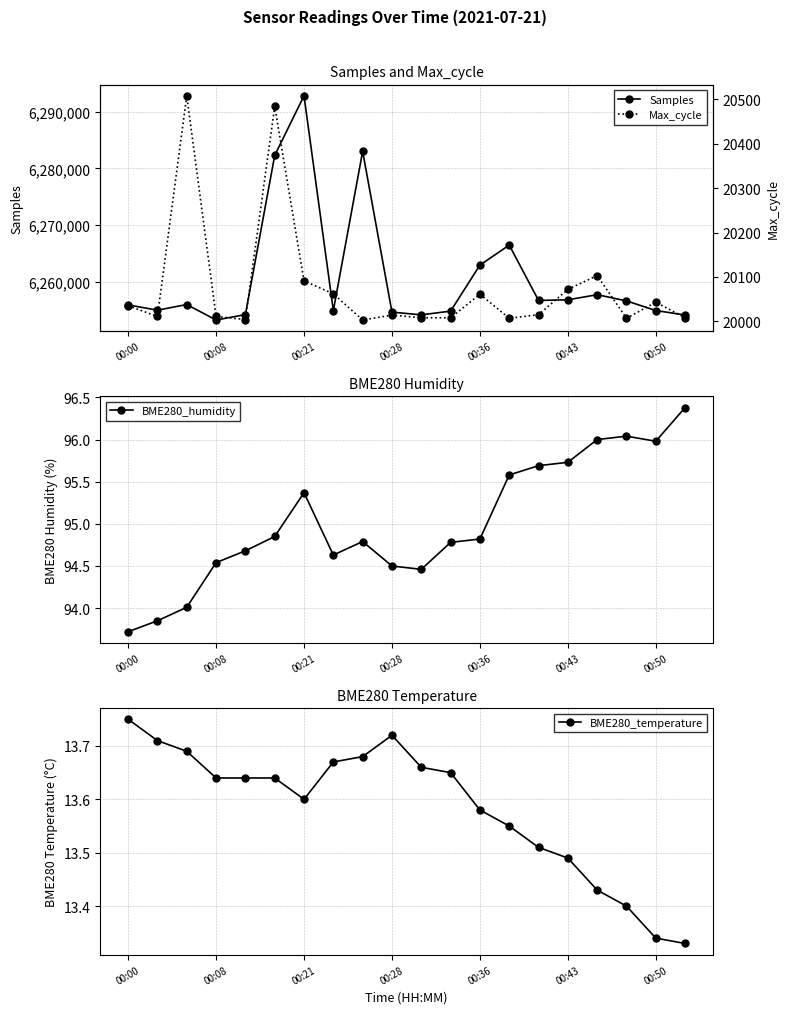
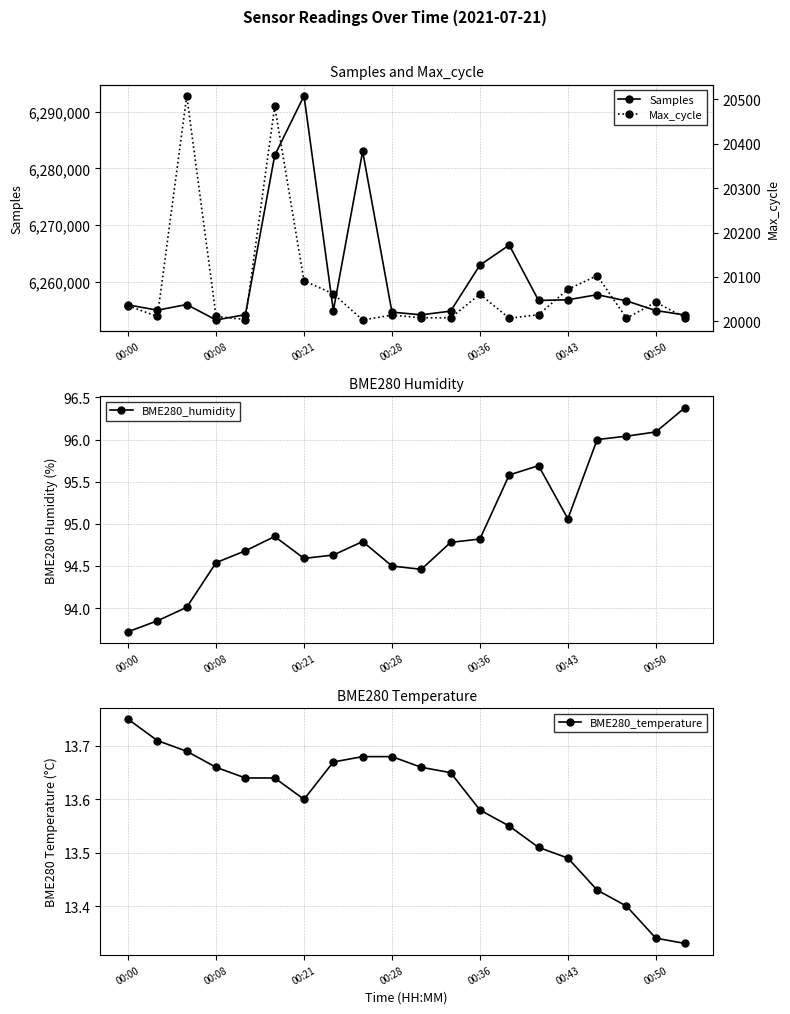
BME280 Humidity, 00:21: 95.4 -> 94.6
BME280 Humidity, 00:43: 95.7 -> 95.1
BME280 Humidity, 00:50: 96.0 -> 96.1
BME280 Temperature, 00:08: 13.64 -> 13.66
BME280 Temperature, 00:28: 13.72 -> 13.68
